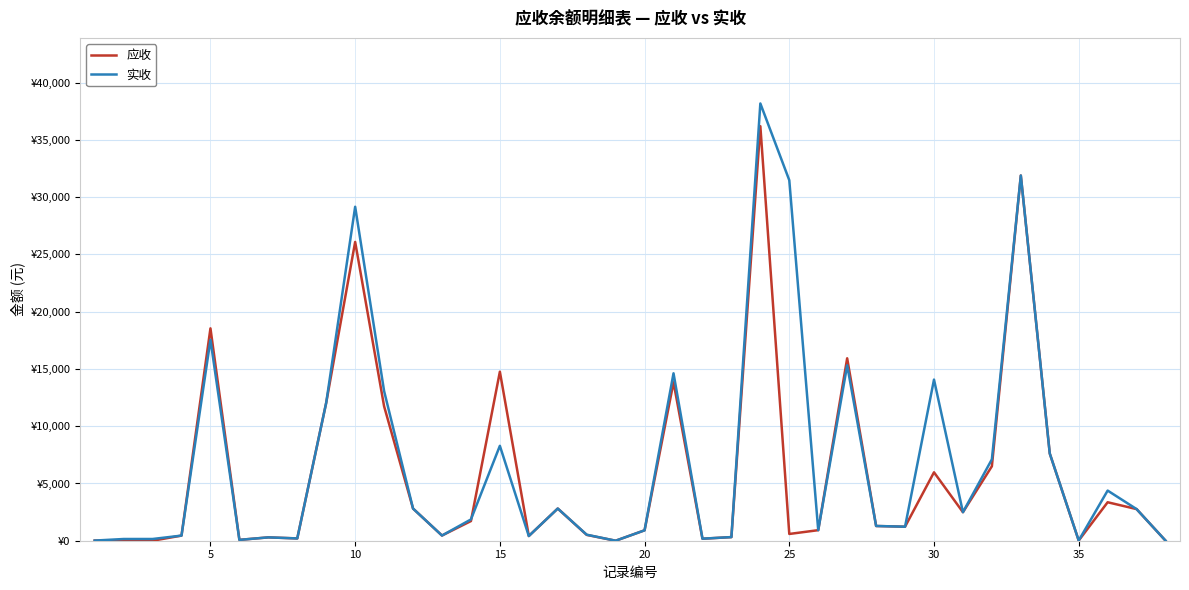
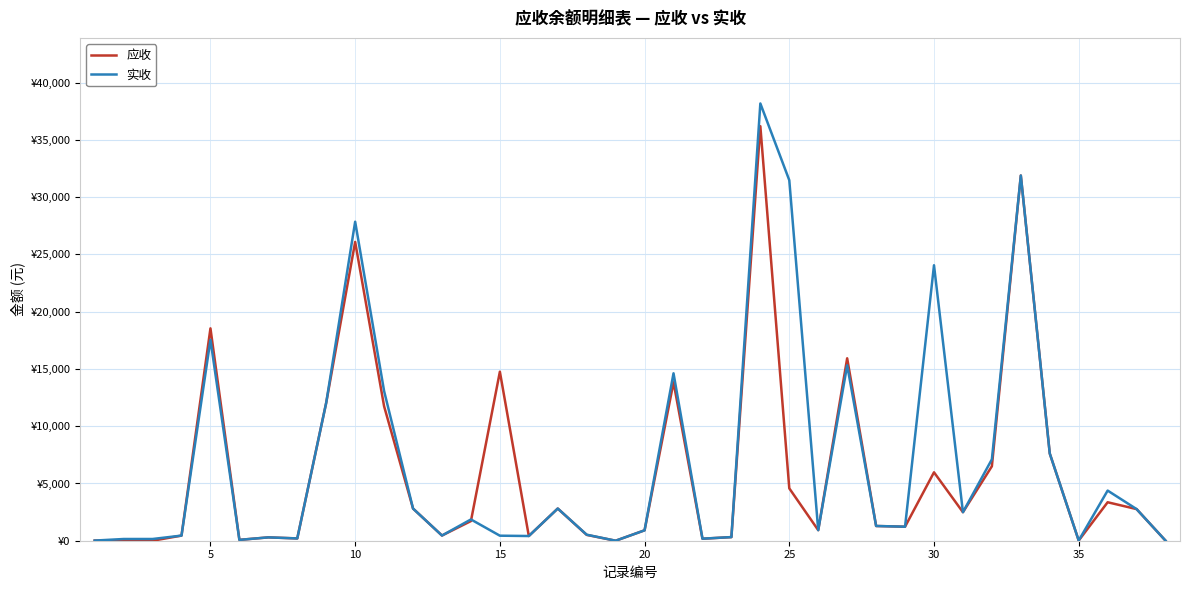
实收, 10: ¥29,200 -> ¥27,900
实收, 15: ¥8,300 -> ¥400
应收, 25: ¥600 -> ¥4,600
实收, 30: ¥14,100 -> ¥24,100
